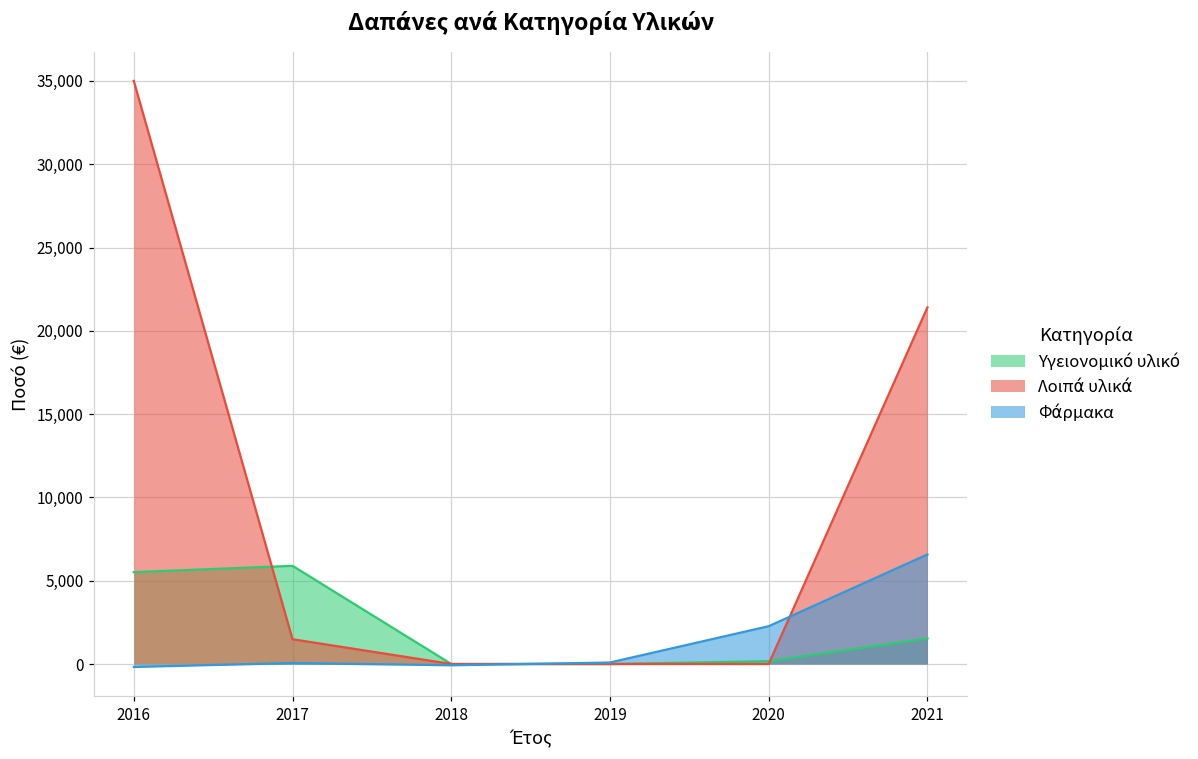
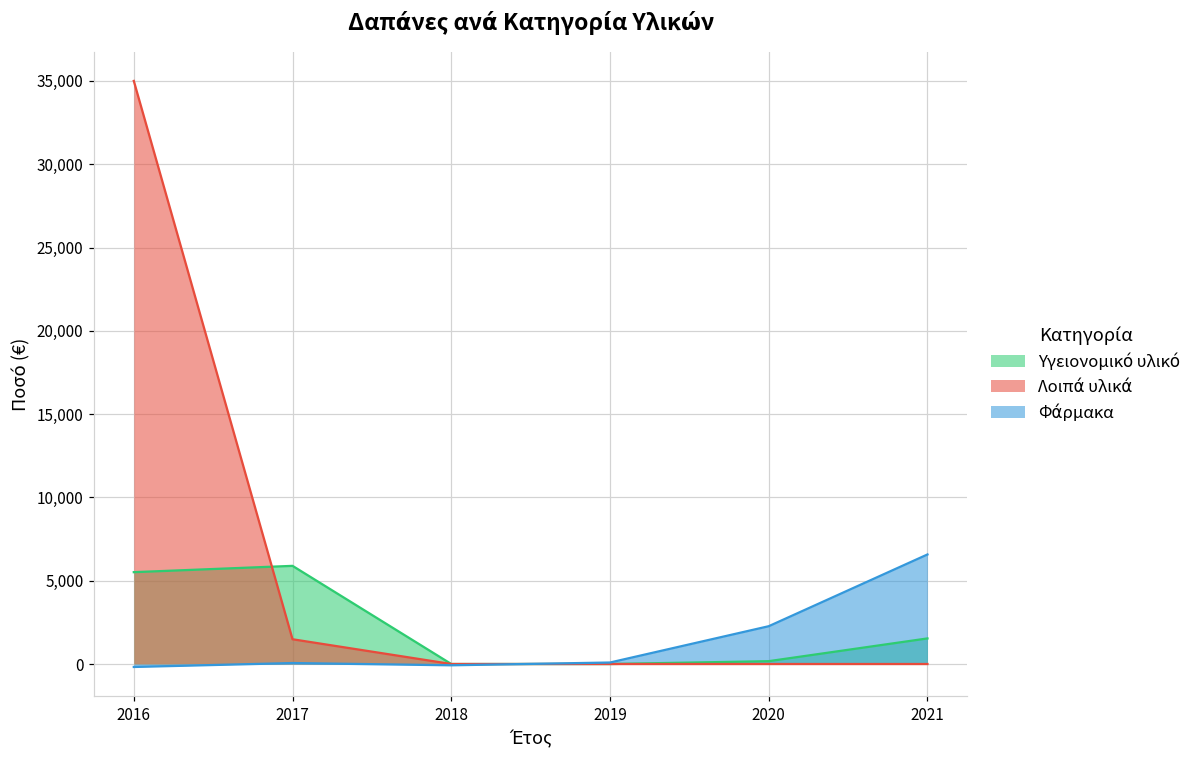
Λοιπά υλικά, 2021: 21,400 -> 0
